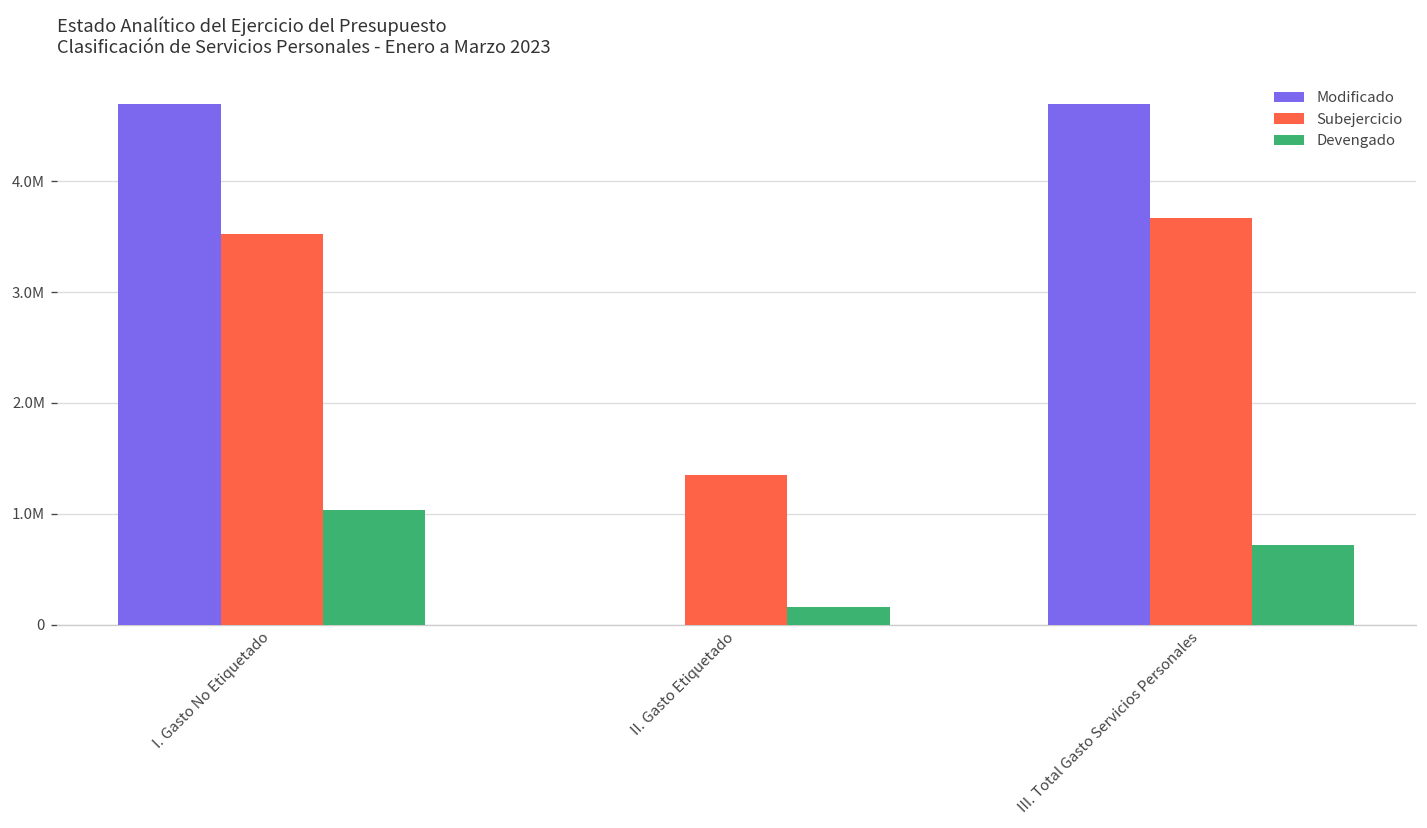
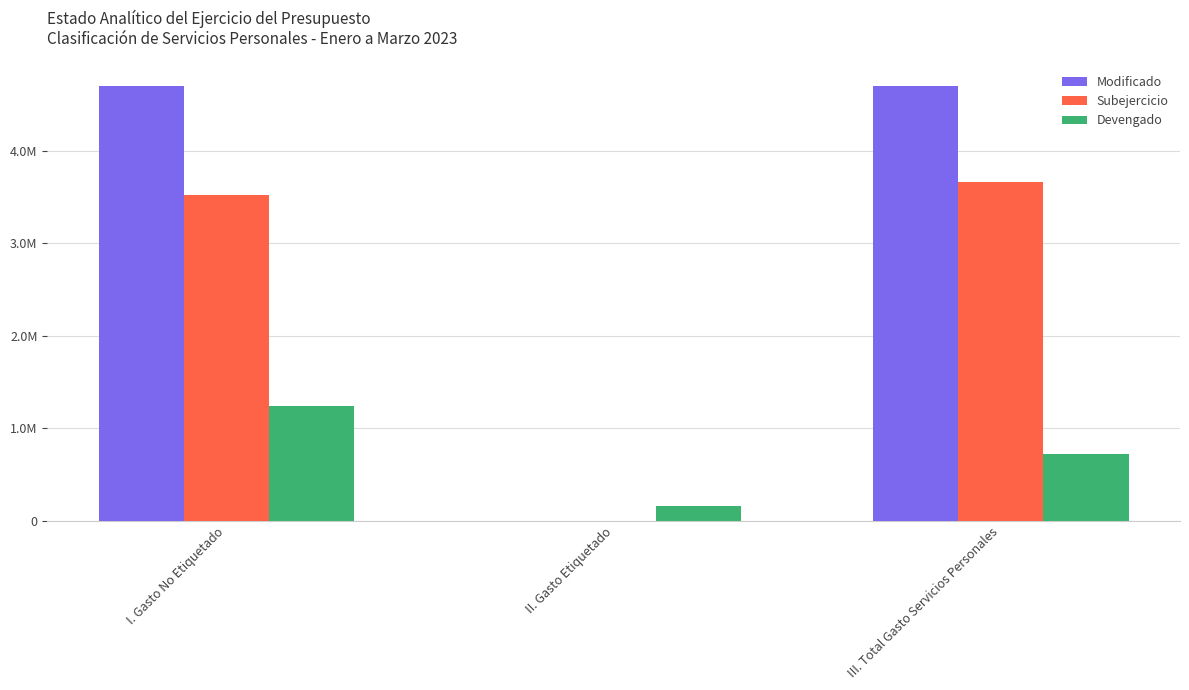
Devengado, I. Gasto No Etiquetado: 1000000 -> 1200000
Subejercicio, II. Gasto Etiquetado: 1400000 -> 0
